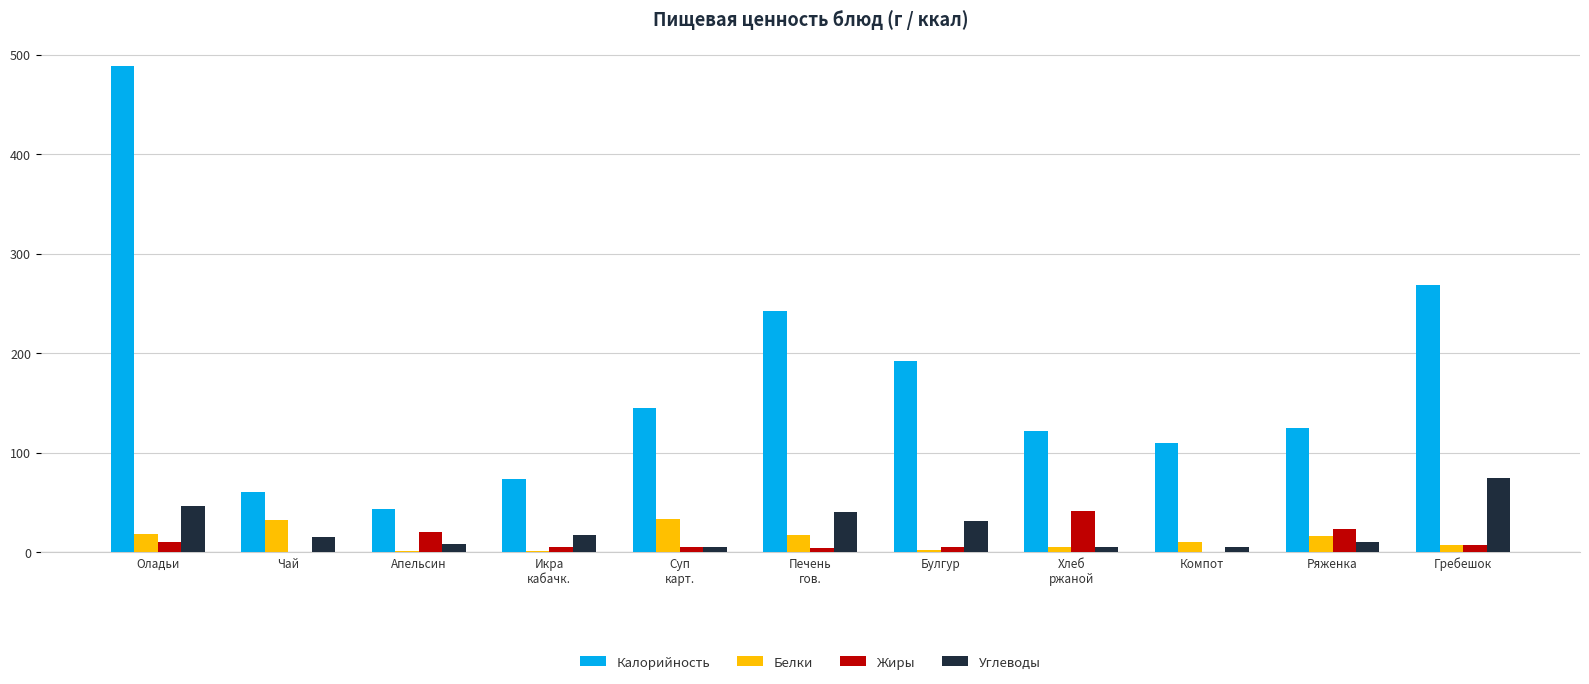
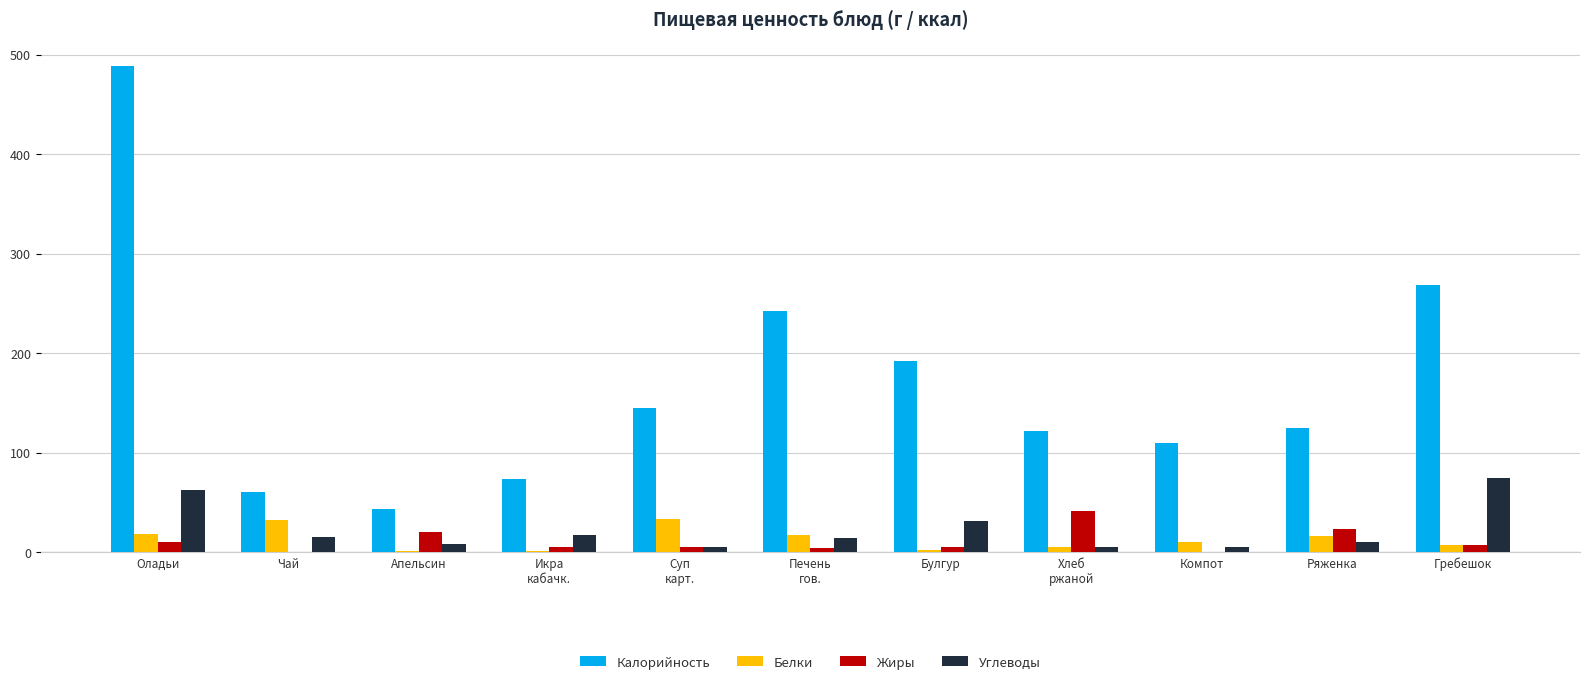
Углеводы, Оладьи: 50 -> 60
Углеводы, Печень гов.: 40 -> 10
